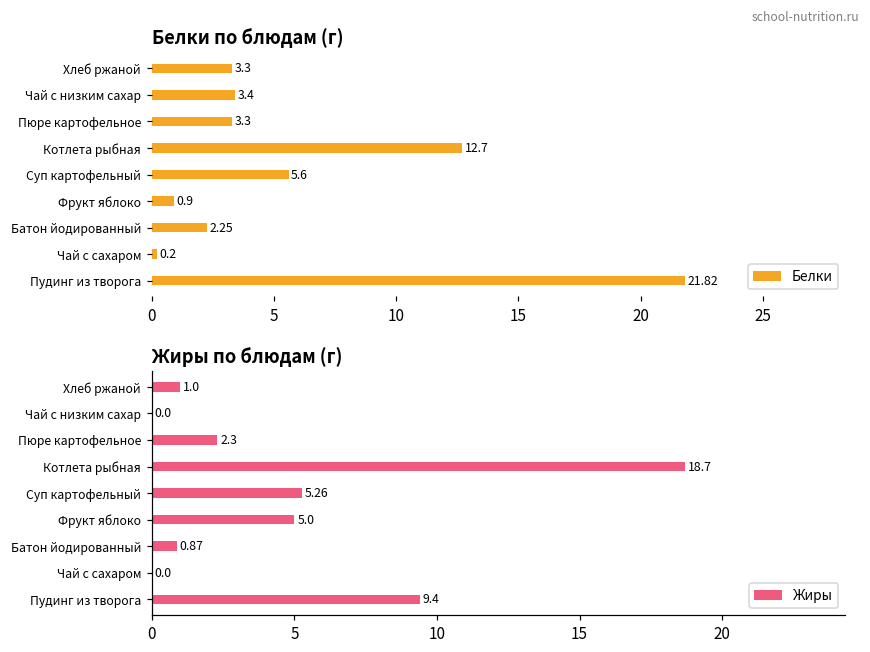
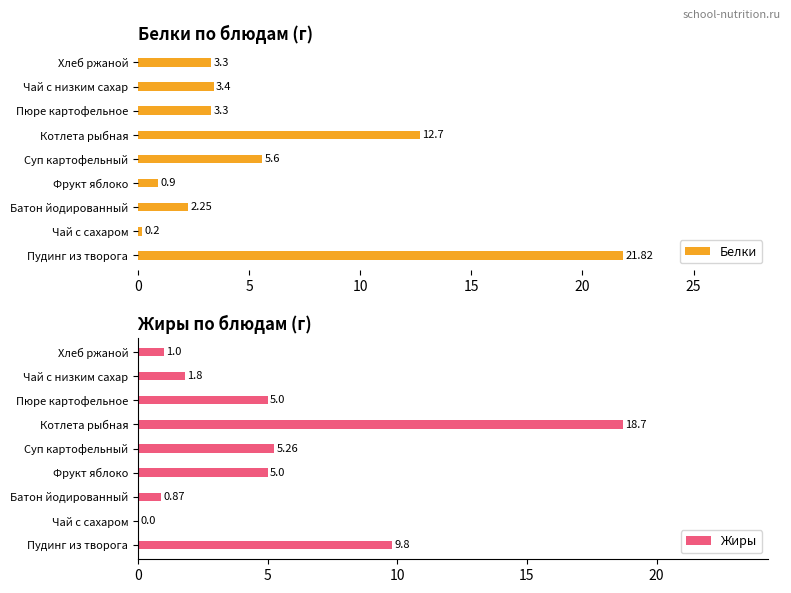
Жиры по блюдам (г), Чай с низким сахар: 0.0 -> 1.8
Жиры по блюдам (г), Пюре картофельное: 2.3 -> 5.0
Жиры по блюдам (г), Пудинг из творога: 9.4 -> 9.8
